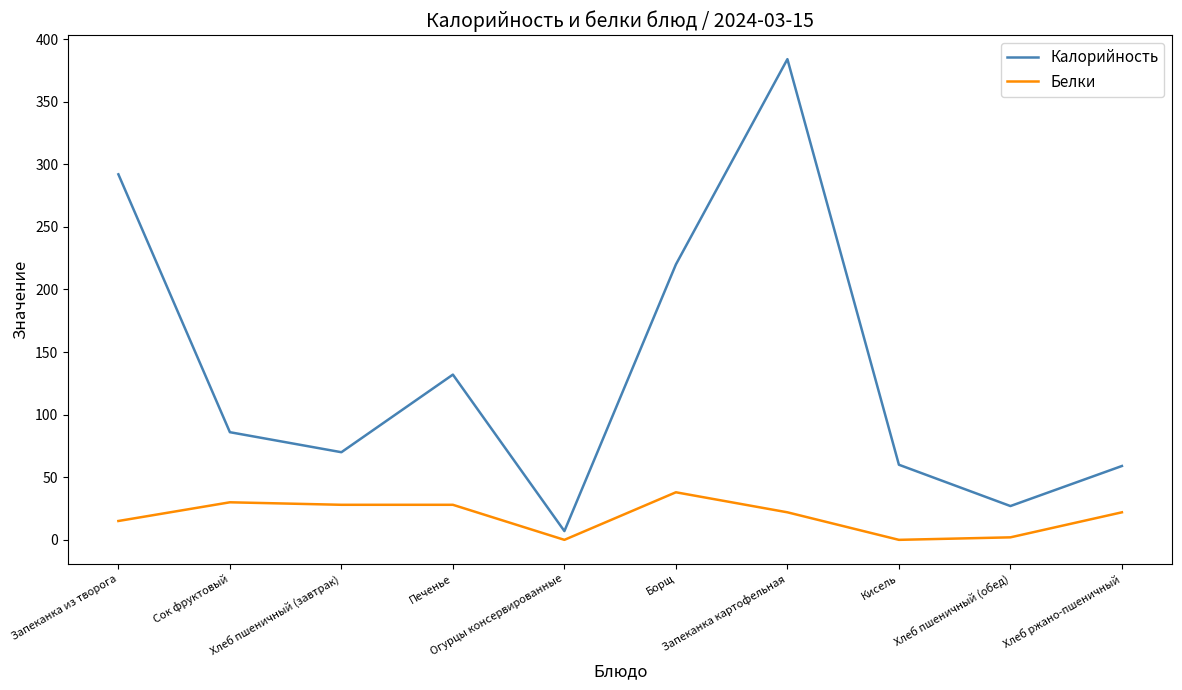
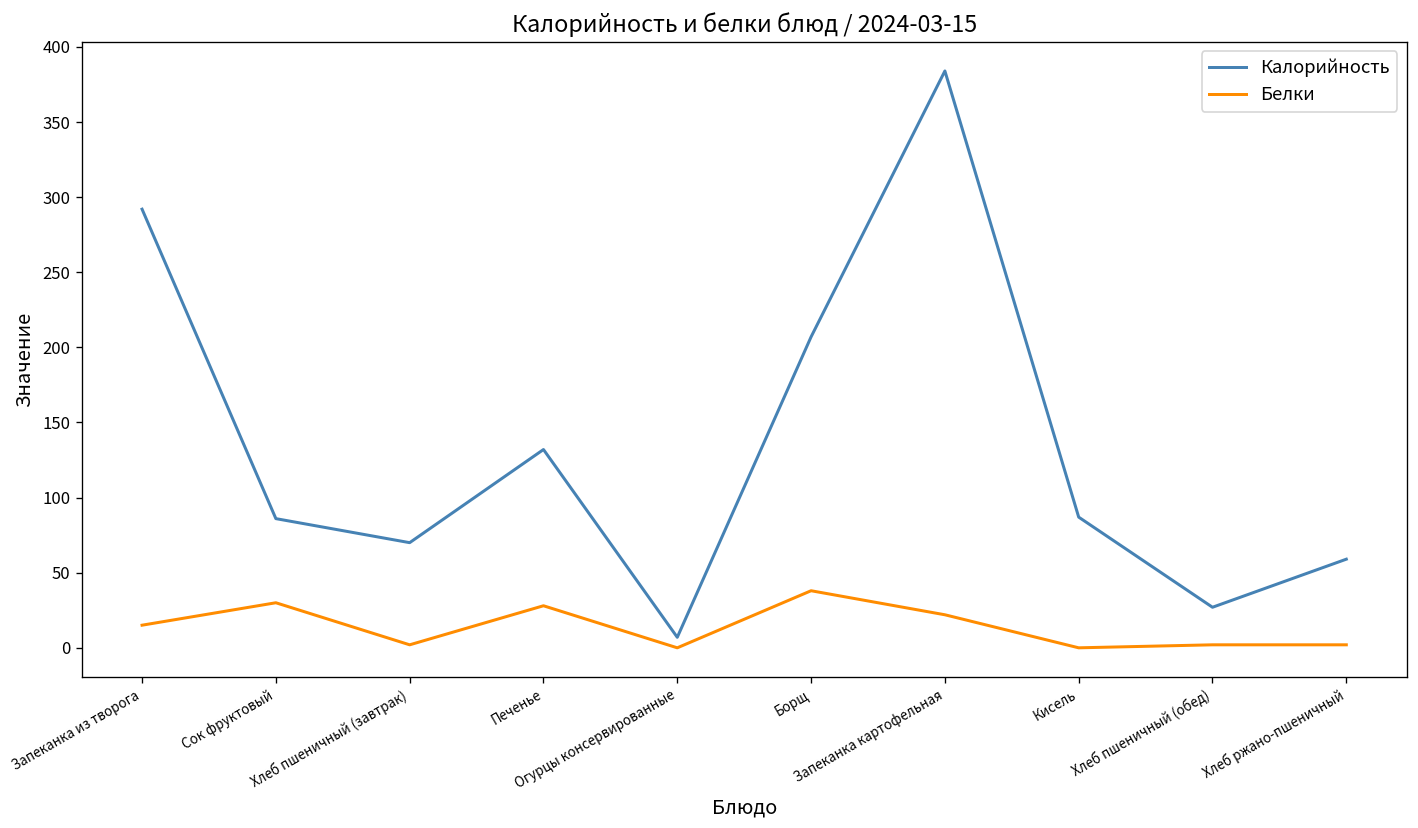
Белки, Хлеб пшеничный (завтрак): 28 -> 2
Калорийность, Борщ: 220 -> 207
Калорийность, Кисель: 60 -> 87
Белки, Хлеб ржано-пшеничный: 22 -> 2
